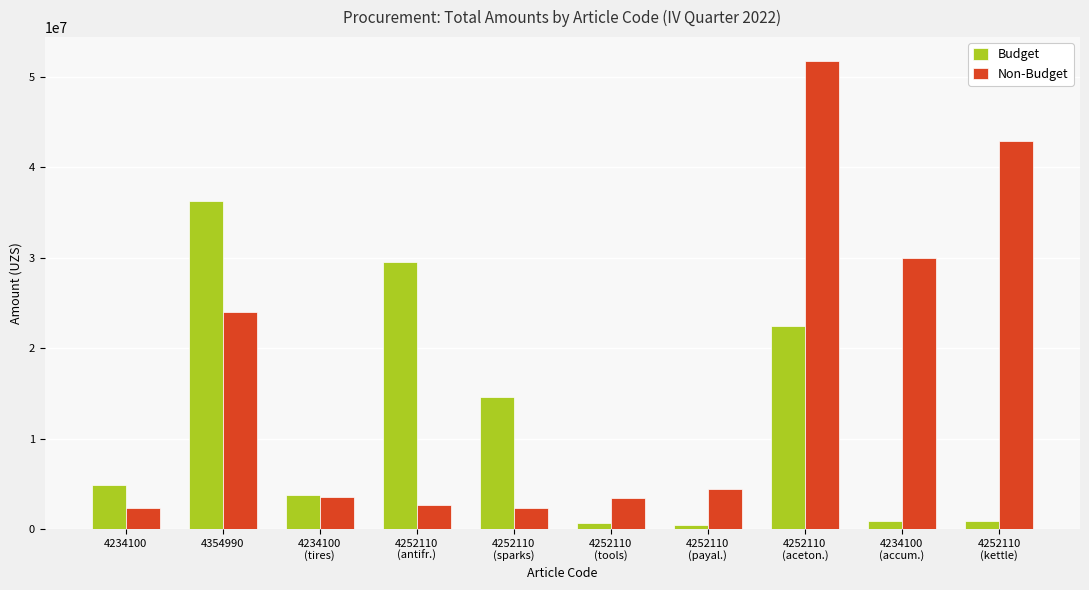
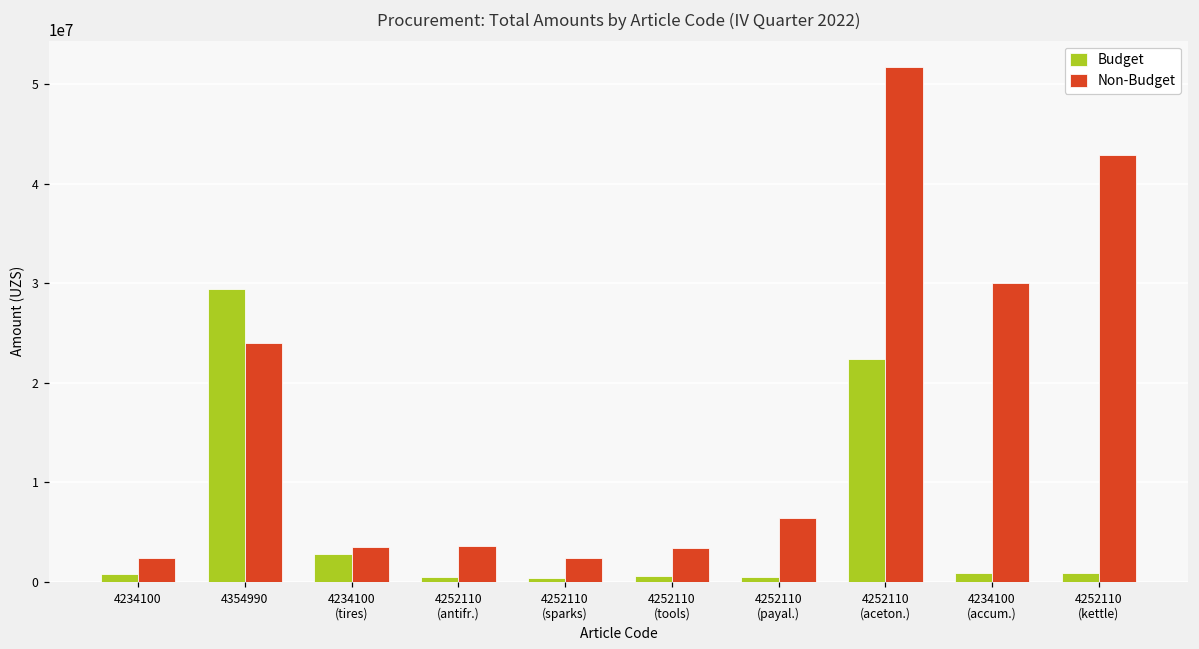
Budget, 4234100: 5000000 -> 1000000
Budget, 4354990: 36000000 -> 29000000
Budget, 4234100 (tires): 4000000 -> 3000000
Budget, 4252110 (antifr.): 29000000 -> 0
Non-Budget, 4252110 (antifr.): 3000000 -> 4000000
Budget, 4252110 (sparks): 15000000 -> 0
Non-Budget, 4252110 (payal.): 4000000 -> 6000000
